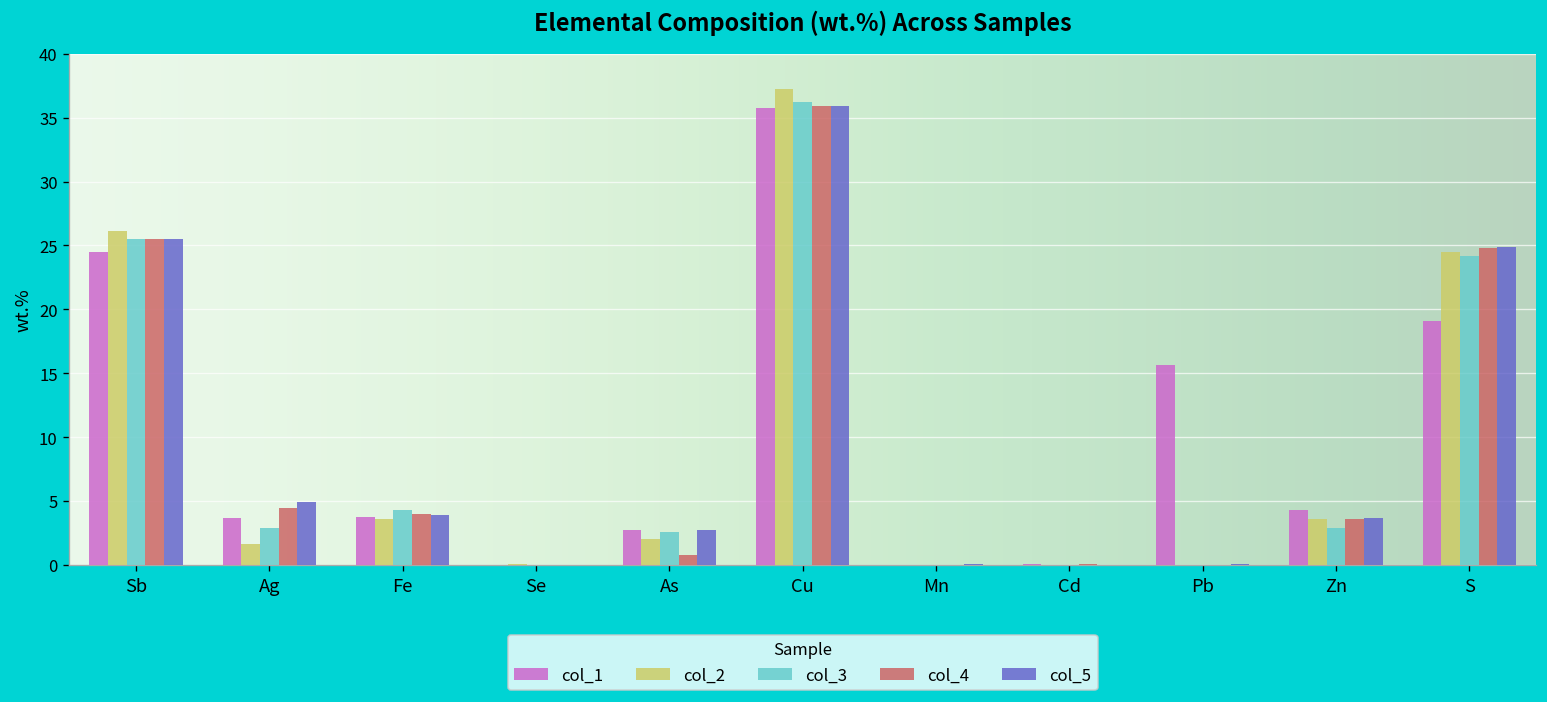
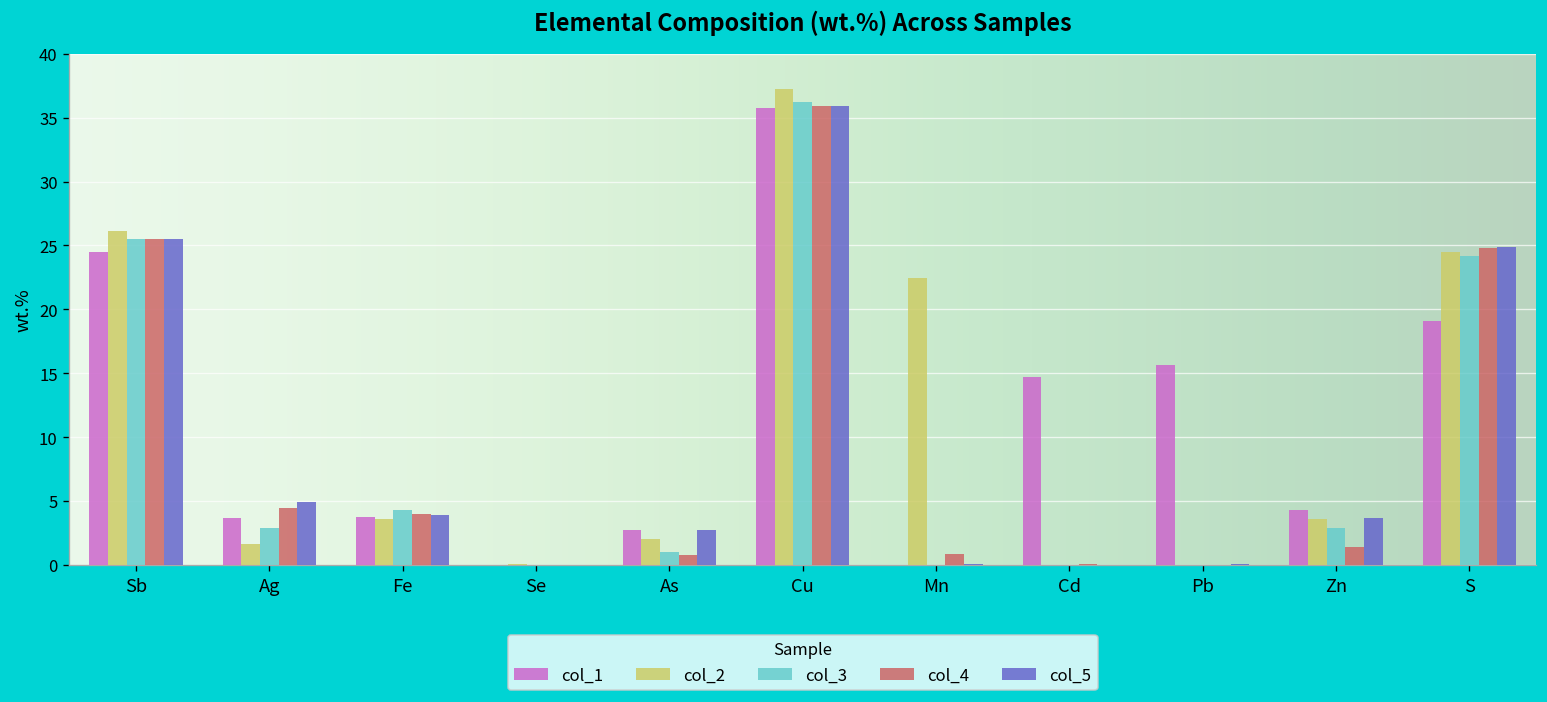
col_3, As: 2.6 -> 1.0
col_2, Mn: 0.0 -> 22.4
col_4, Mn: 0.0 -> 0.8
col_1, Cd: 0.1 -> 14.7
col_4, Zn: 3.6 -> 1.4
